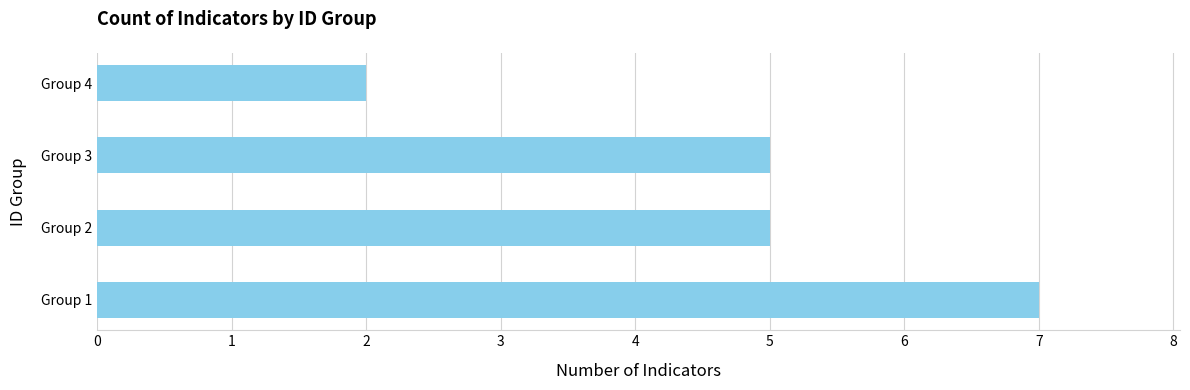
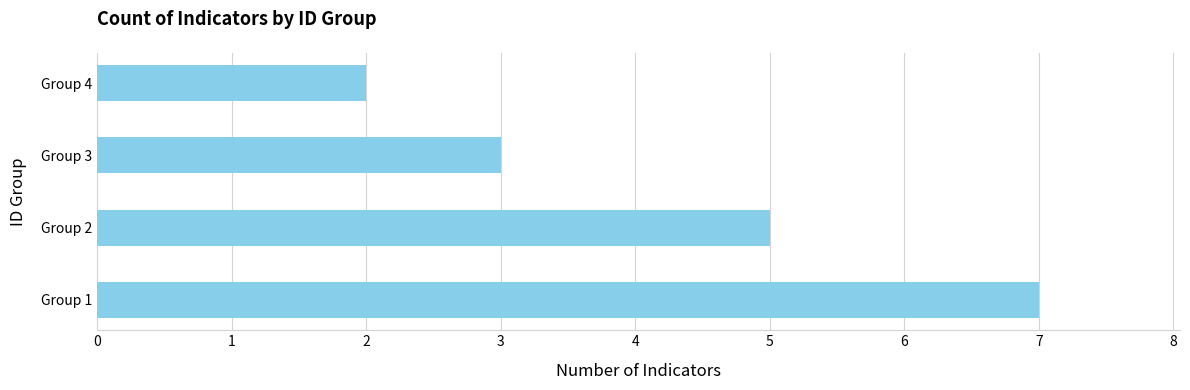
Group 3: 5 -> 3
